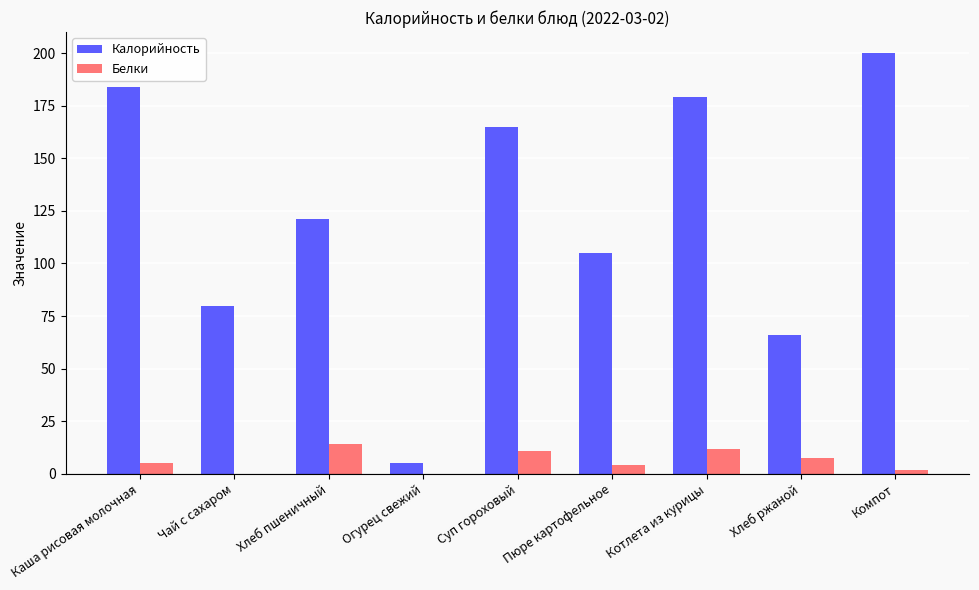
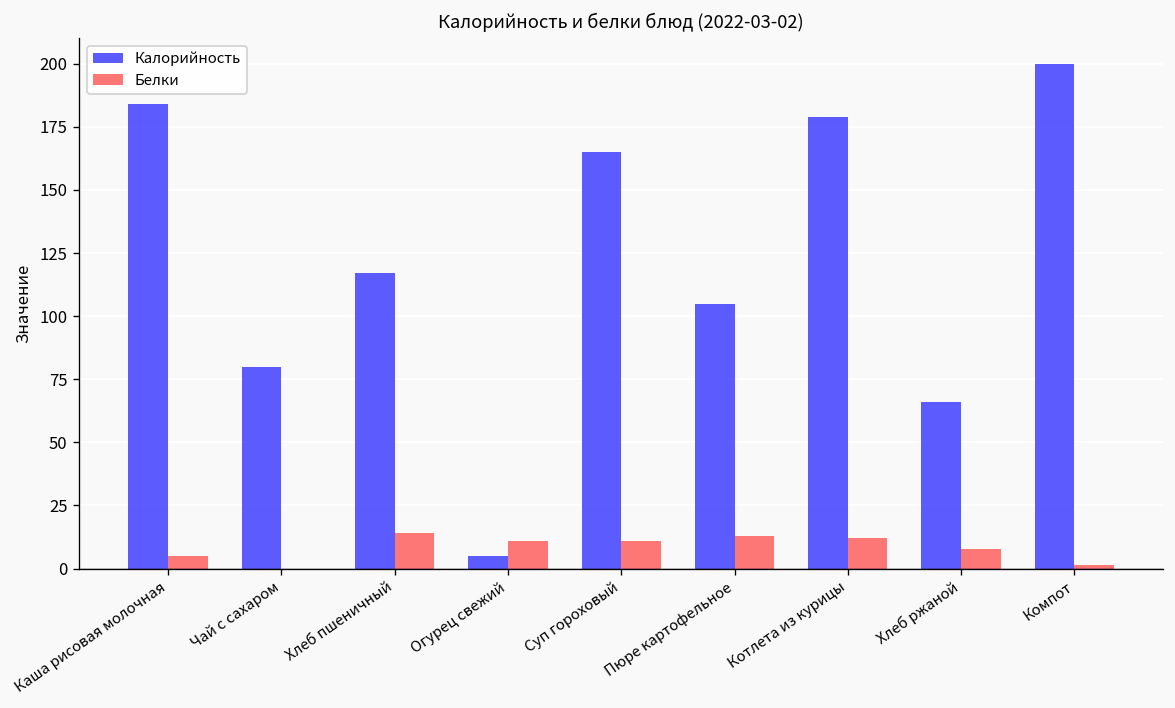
Калорийность, Хлеб пшеничный: 121 -> 117
Белки, Огурец свежий: 0 -> 11
Белки, Пюре картофельное: 4 -> 13
